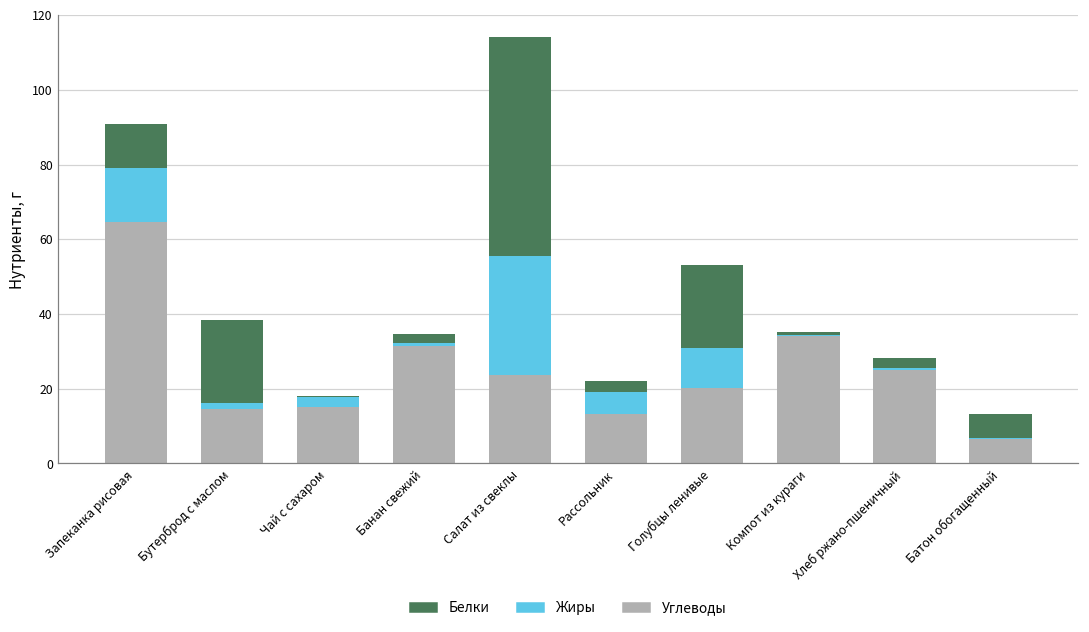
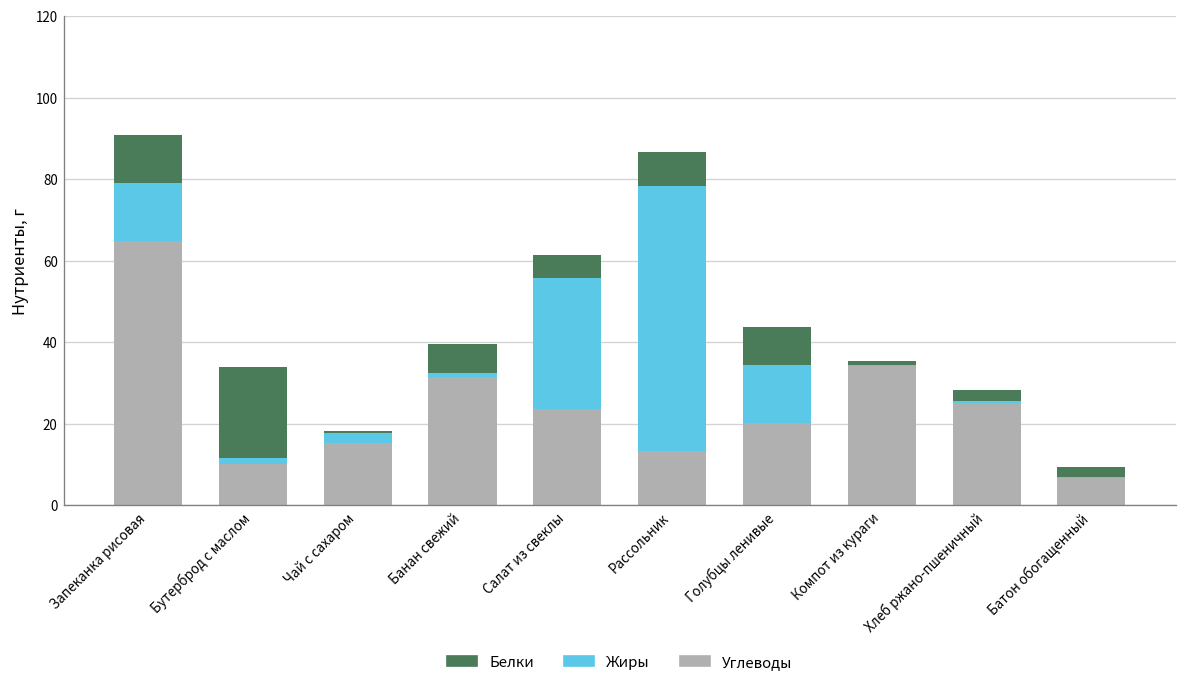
Углеводы, Бутерброд с маслом: 15 -> 10
Белки, Банан свежий: 2 -> 7
Белки, Салат из свеклы: 58 -> 6
Жиры, Рассольник: 6 -> 65
Белки, Рассольник: 3 -> 8
Жиры, Голубцы ленивые: 11 -> 14
Белки, Голубцы ленивые: 22 -> 9
Белки, Батон обогащенный: 6 -> 2
